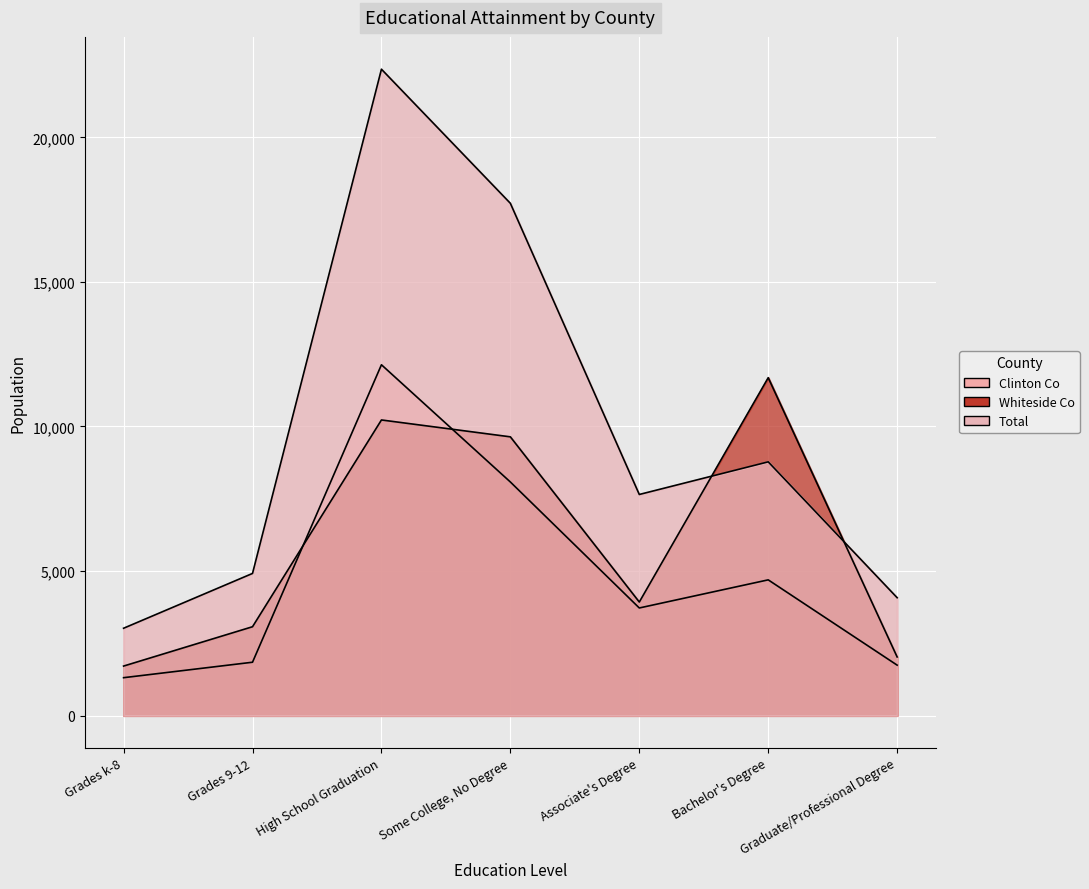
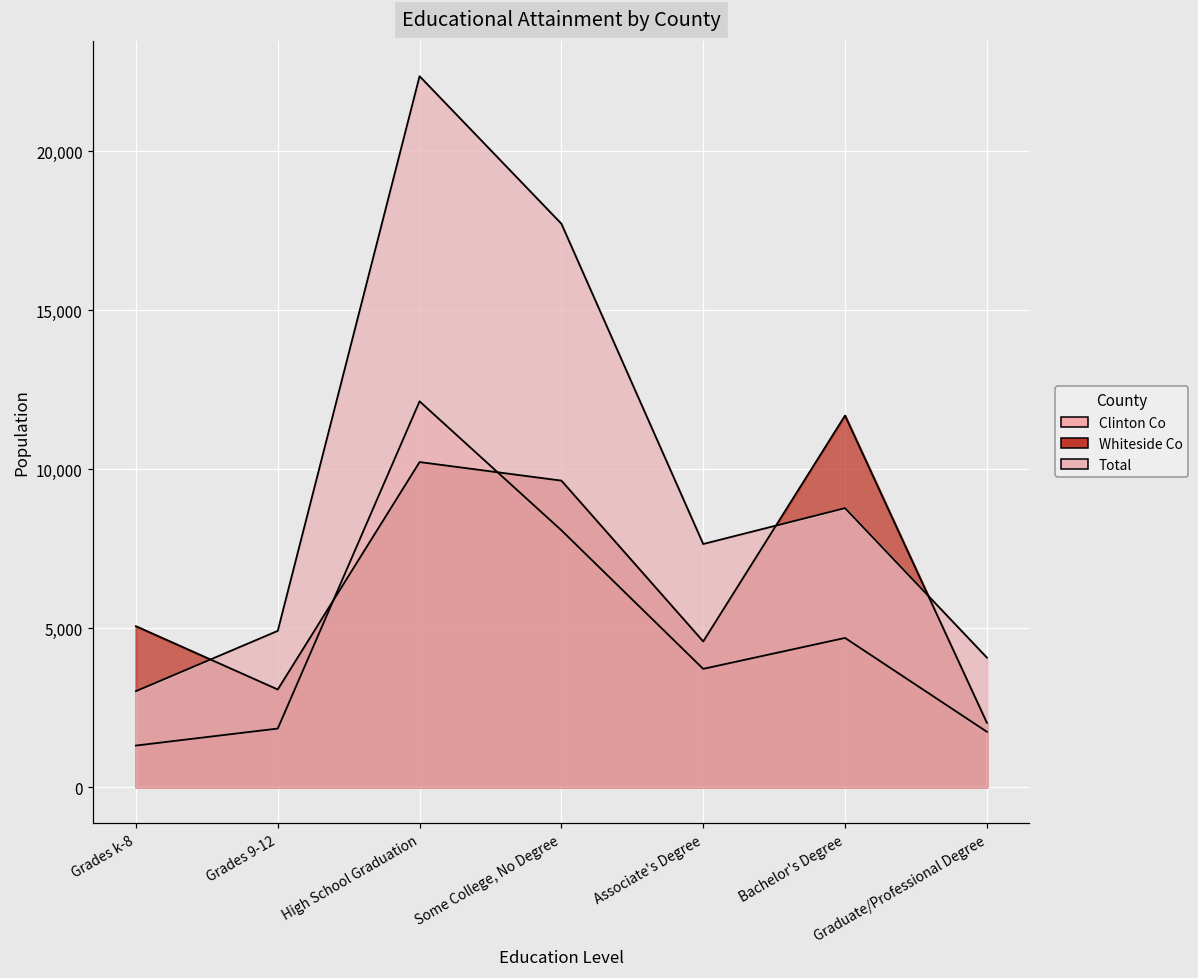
Whiteside Co, Grades k-8: 1,700 -> 5,100
Whiteside Co, Associate's Degree: 3,900 -> 4,600
